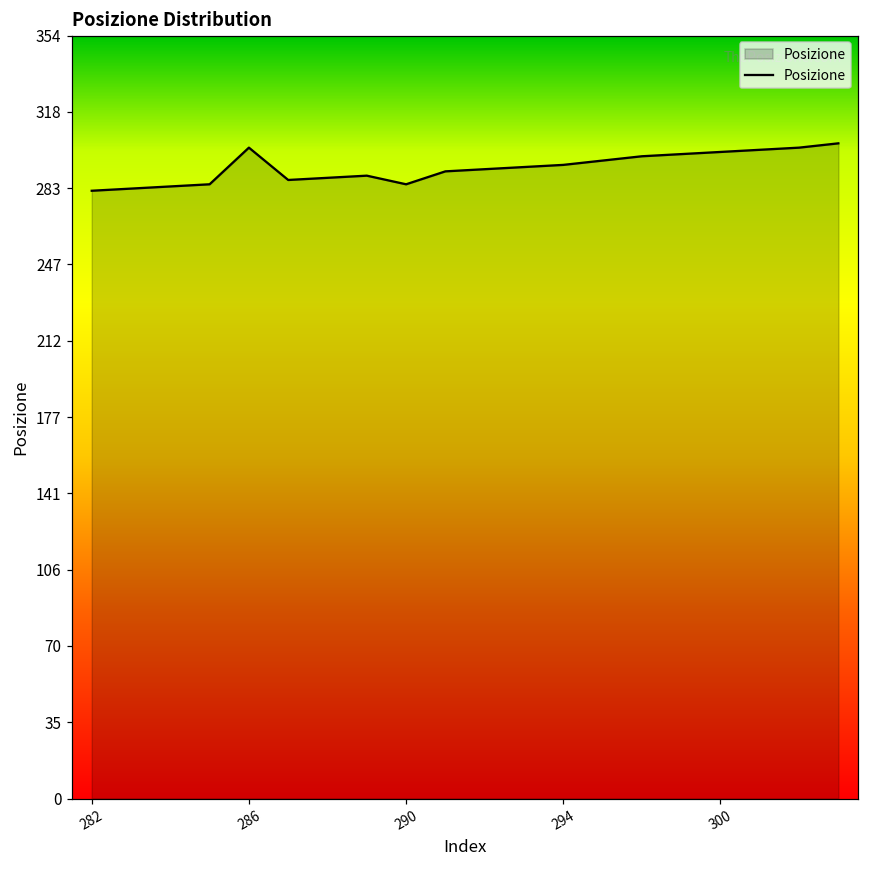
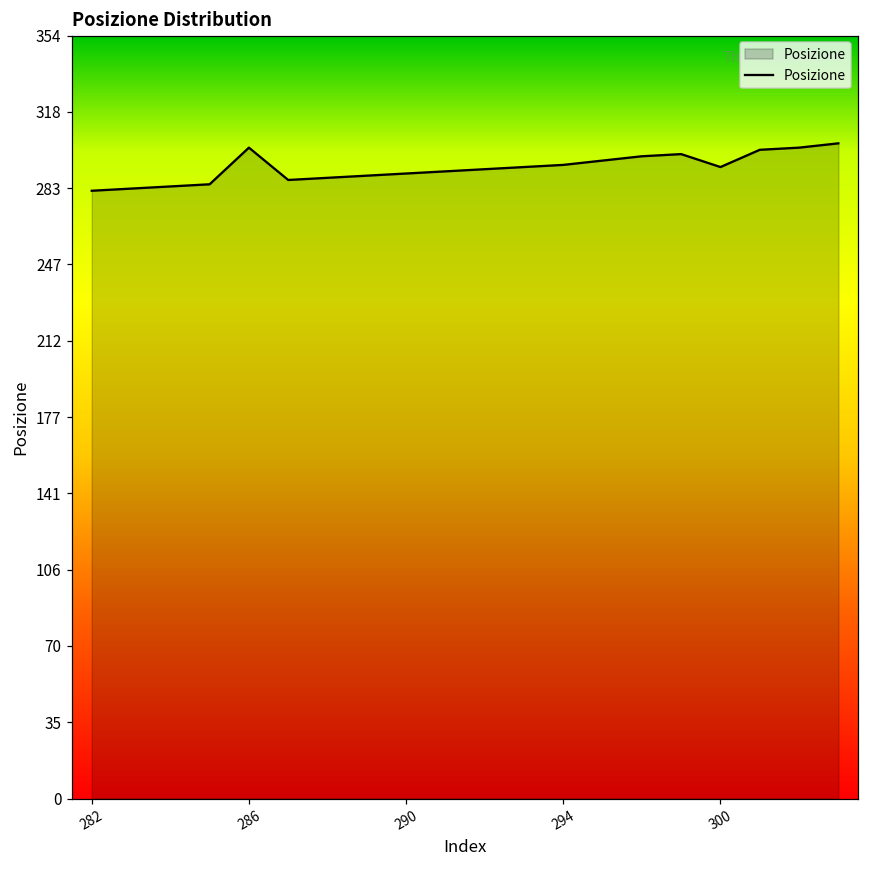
290: 285 -> 290
300: 300 -> 293
